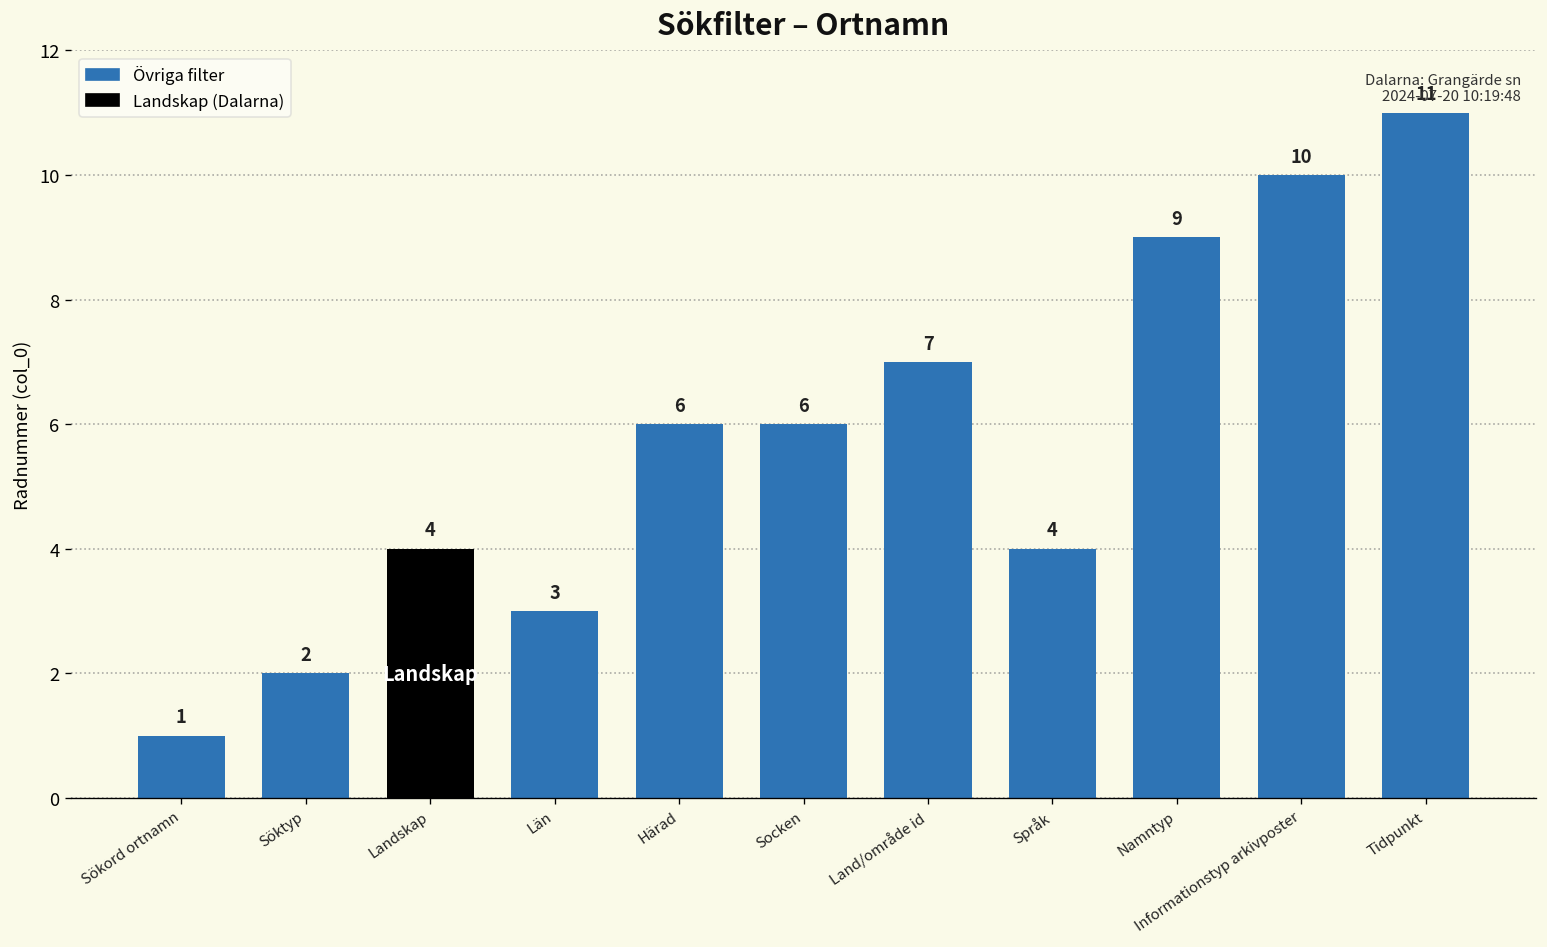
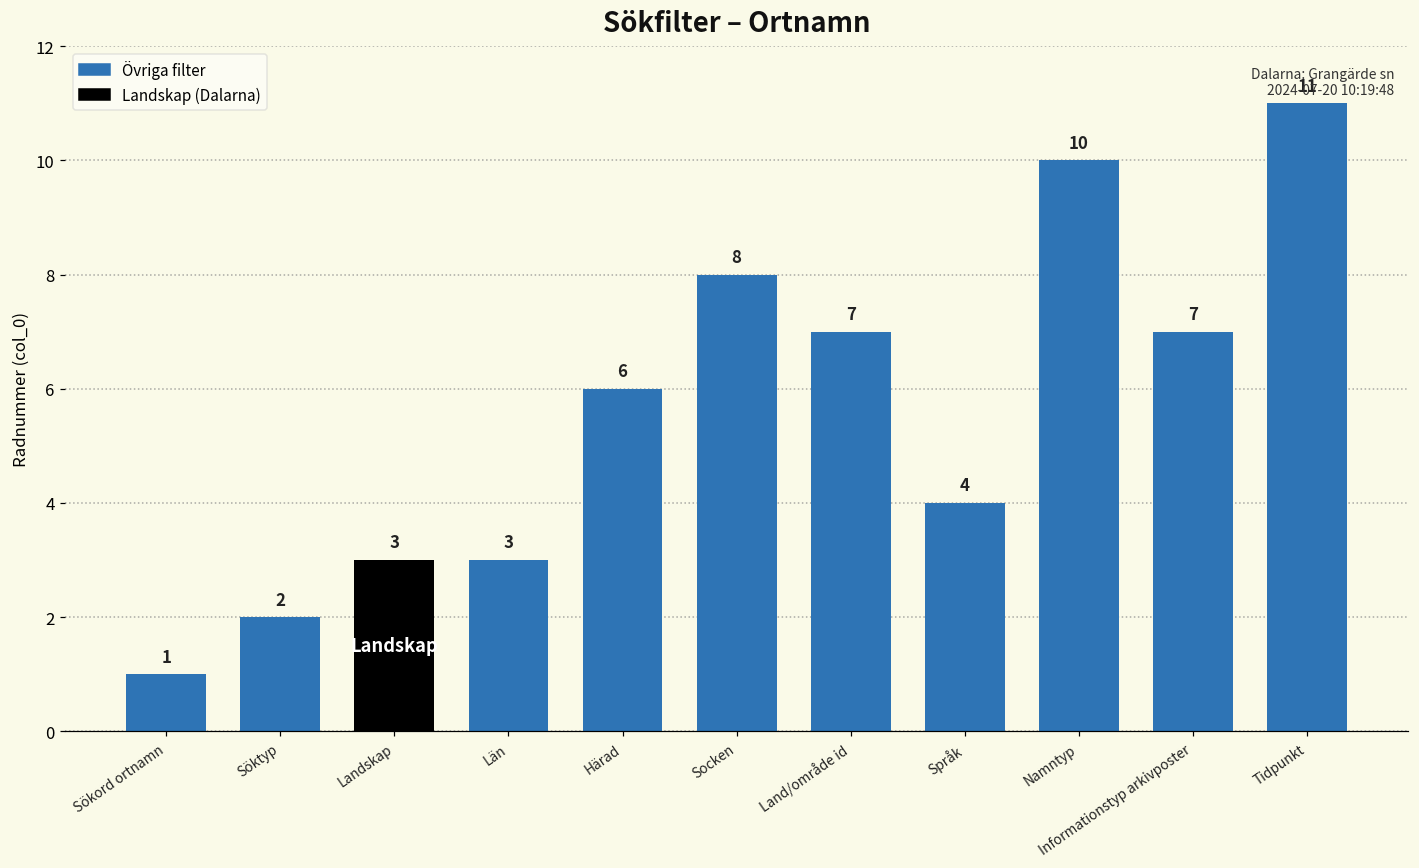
Landskap: 4 -> 3
Socken: 6 -> 8
Namntyp: 9 -> 10
Informationstyp arkivposter: 10 -> 7
